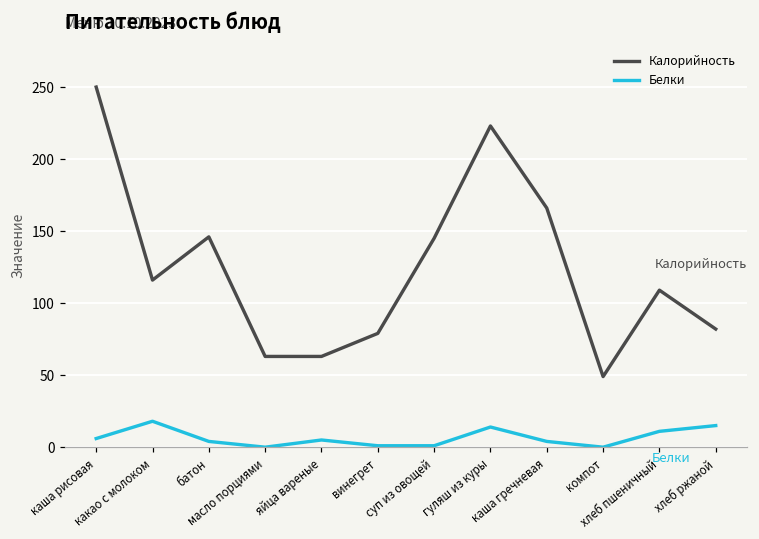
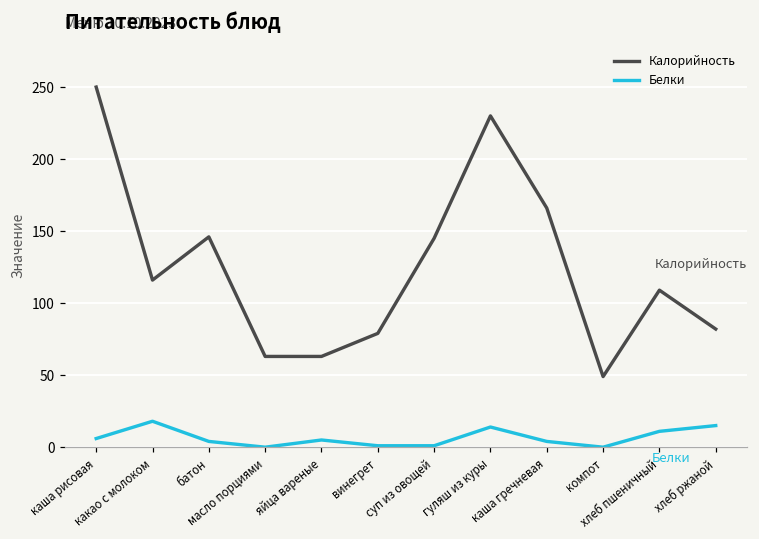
Калорийность, гуляш из куры: 223 -> 230
